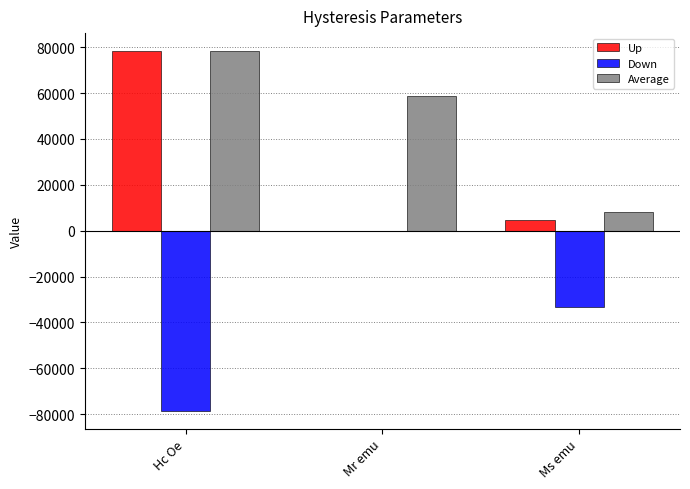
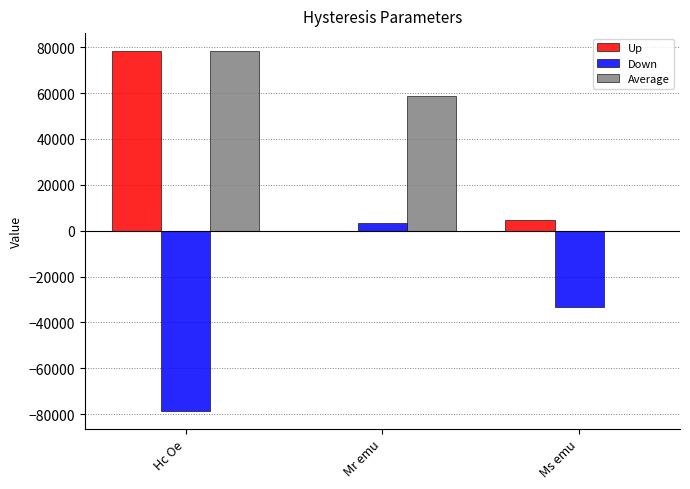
Down, Mr emu: 0 -> 4000
Average, Ms emu: 8000 -> 0
